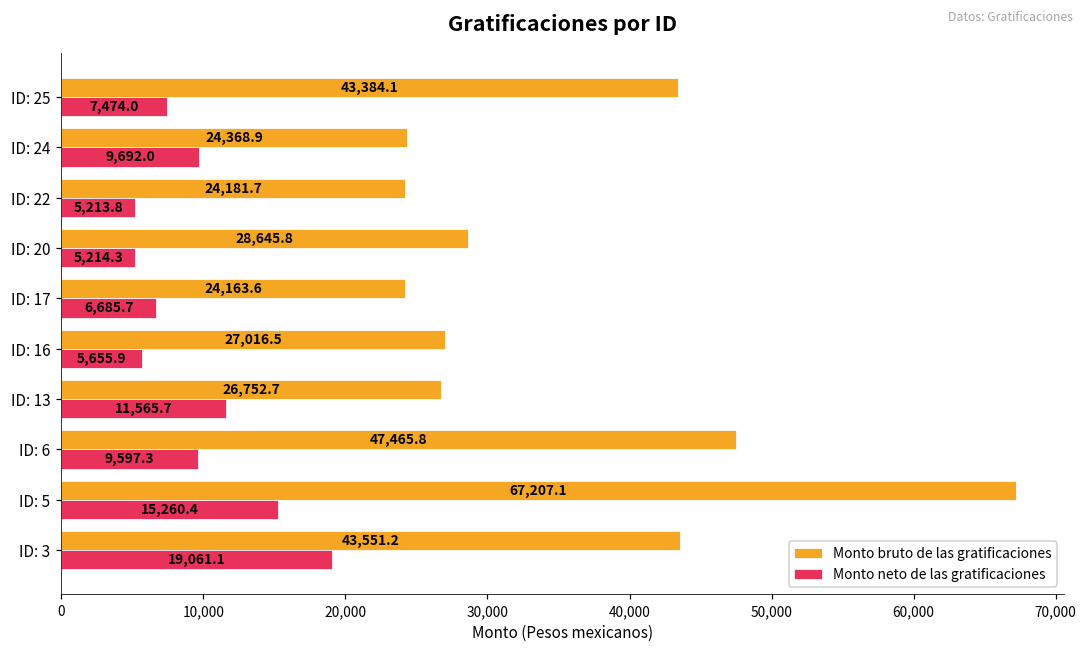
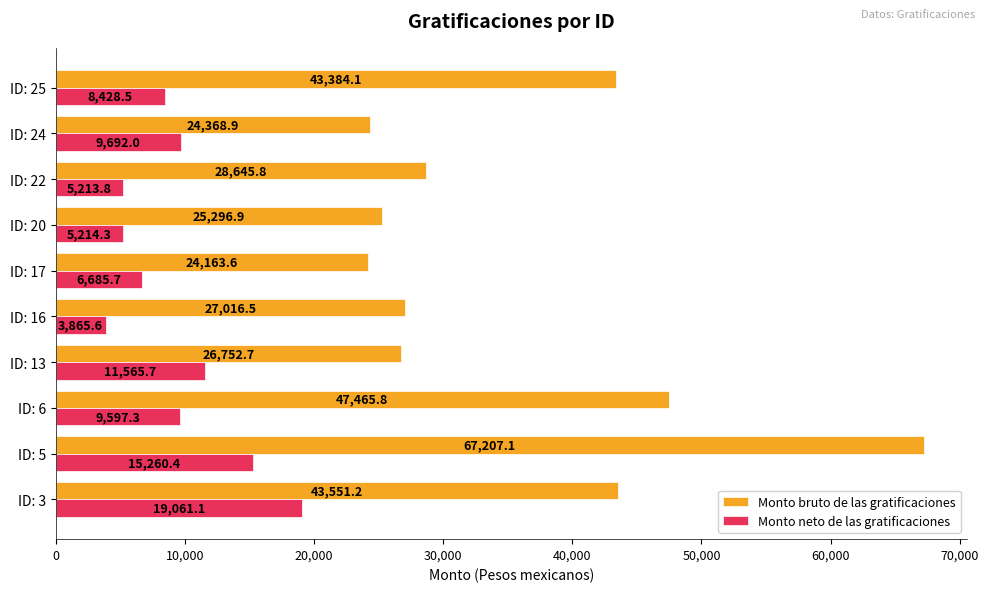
Monto neto de las gratificaciones, ID: 25: 7,474.0 -> 8,428.5
Monto bruto de las gratificaciones, ID: 22: 24,181.7 -> 28,645.8
Monto bruto de las gratificaciones, ID: 20: 28,645.8 -> 25,296.9
Monto neto de las gratificaciones, ID: 16: 5,655.9 -> 3,865.6
